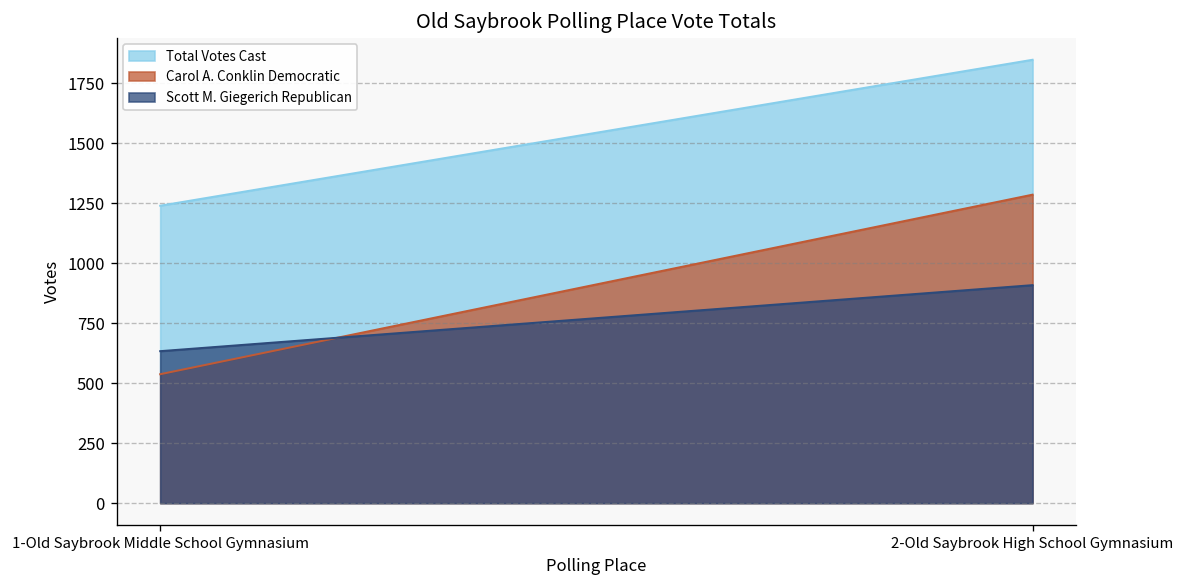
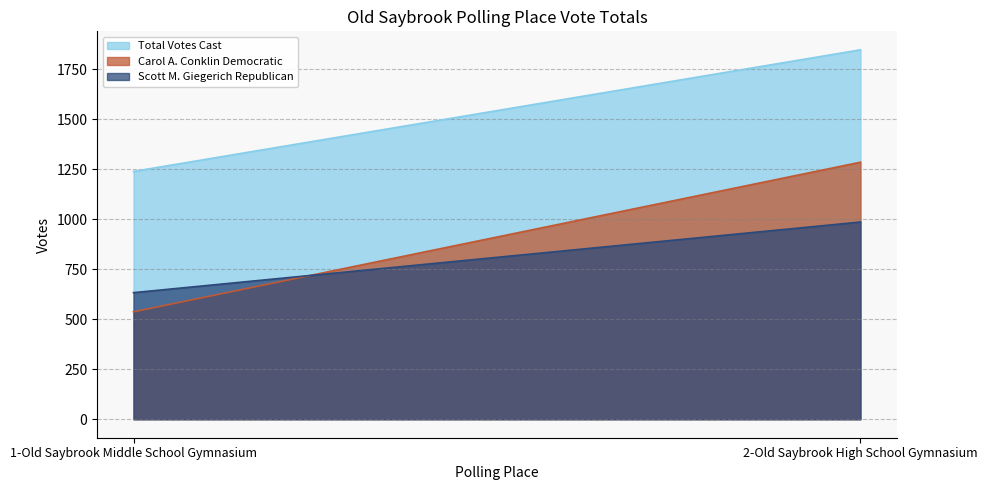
Scott M. Giegerich Republican, 2-Old Saybrook High School Gymnasium: 910 -> 990
